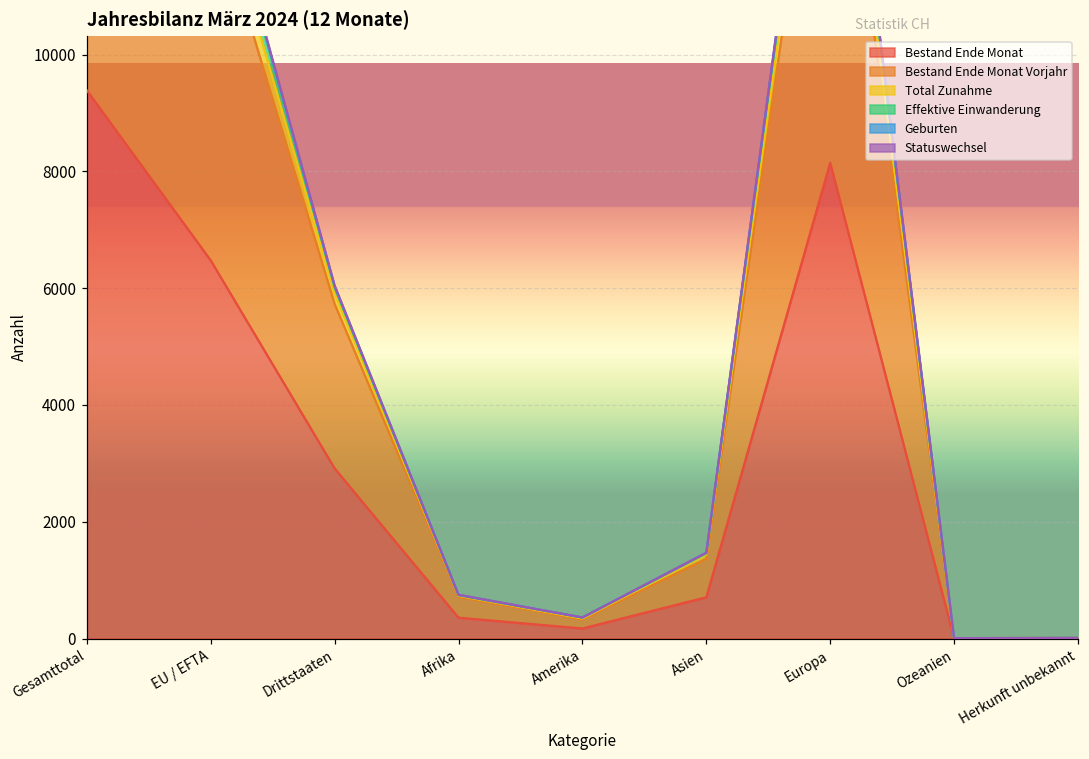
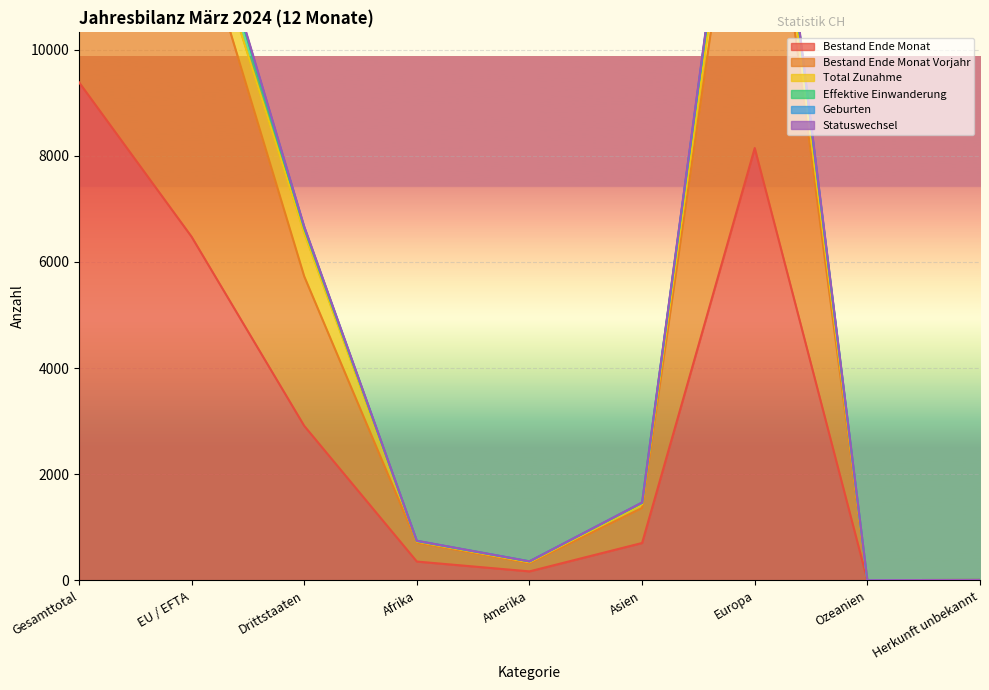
Total Zunahme, Drittstaaten: 200 -> 800
